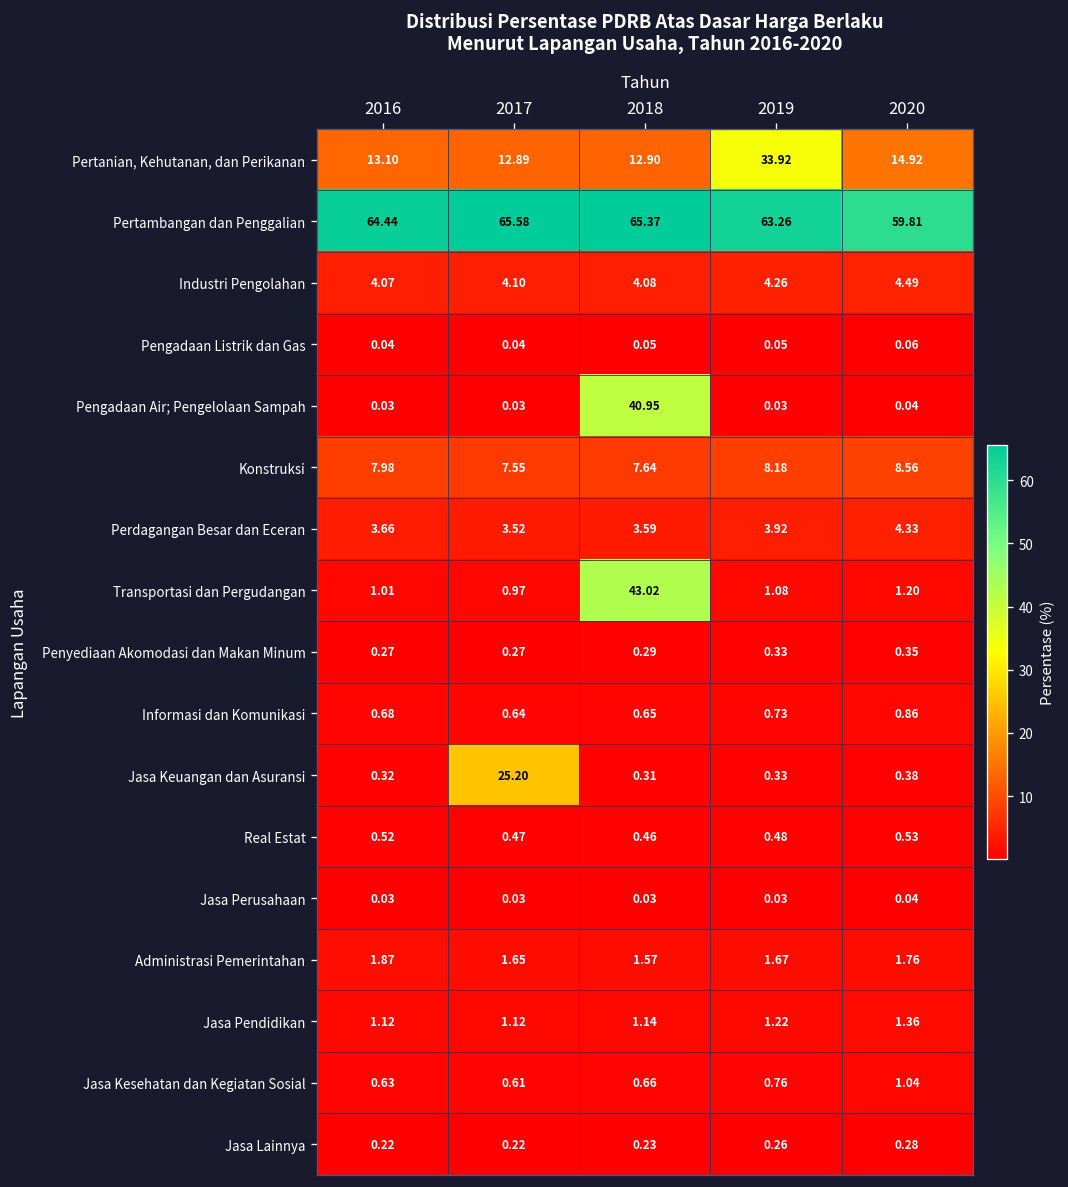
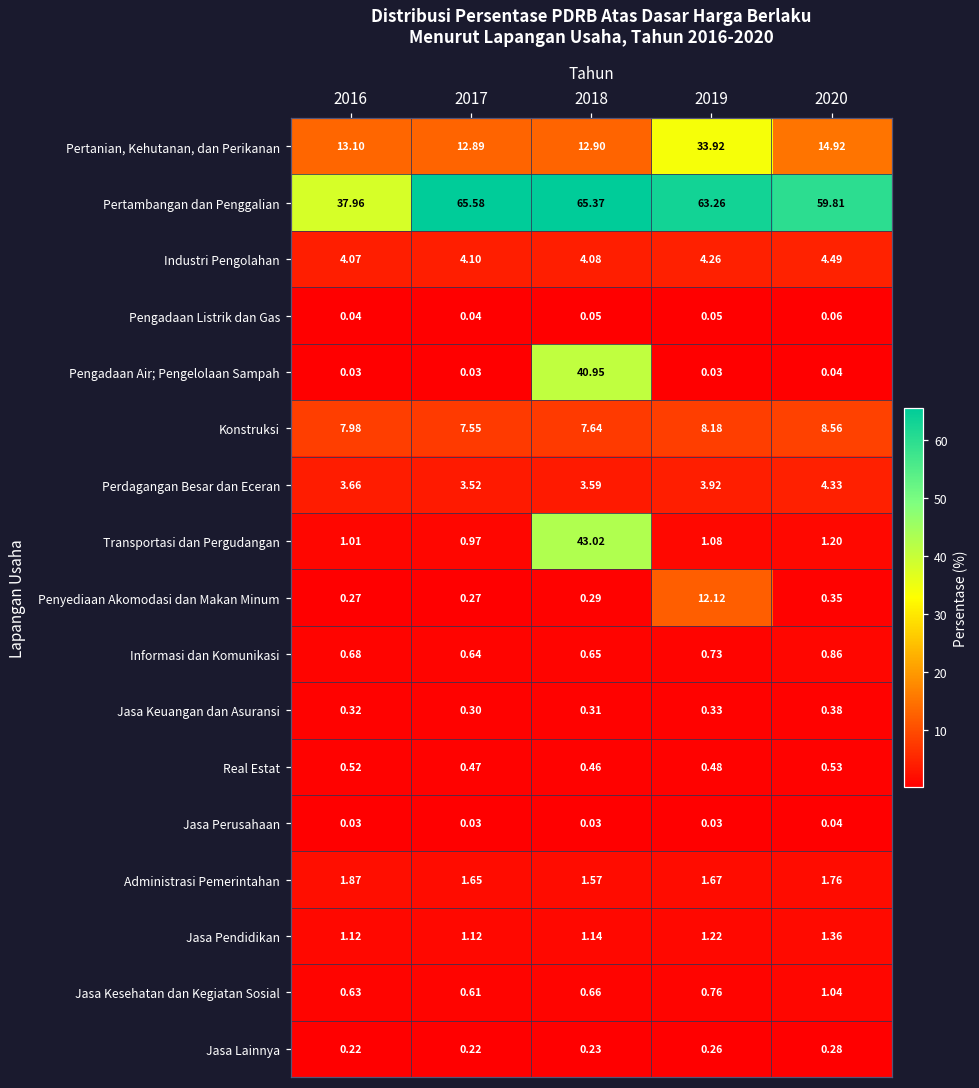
Pertambangan dan Penggalian, 2016: 64.44 -> 37.96
Penyediaan Akomodasi dan Makan Minum, 2019: 0.33 -> 12.12
Jasa Keuangan dan Asuransi, 2017: 25.20 -> 0.30
